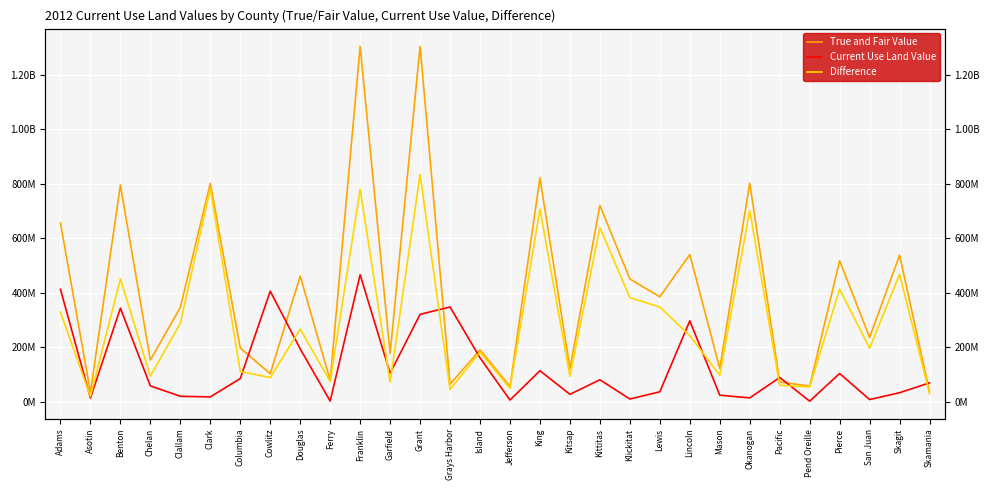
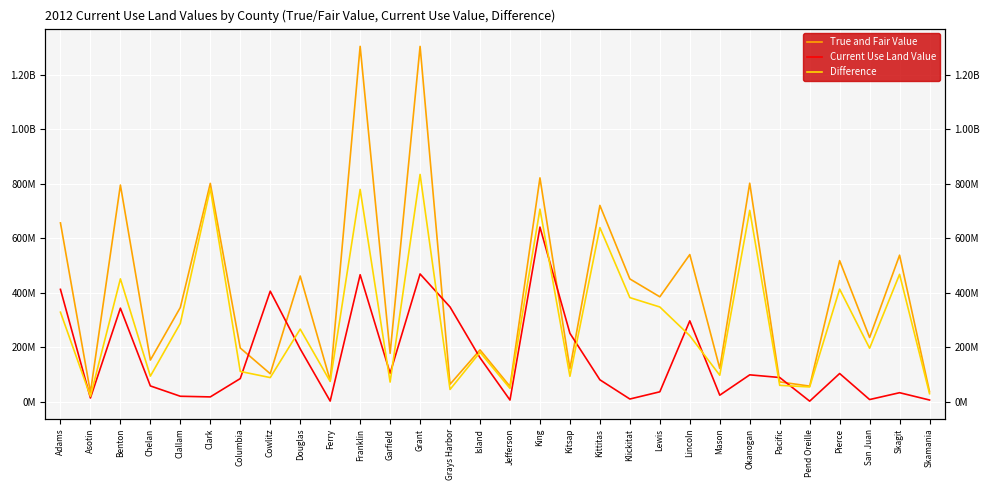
Current Use Land Value, Grant: 320000000 -> 470000000
Current Use Land Value, King: 110000000 -> 640000000
Current Use Land Value, Kitsap: 30000000 -> 250000000
Current Use Land Value, Okanogan: 20000000 -> 100000000
Current Use Land Value, Skamania: 70000000 -> 10000000
